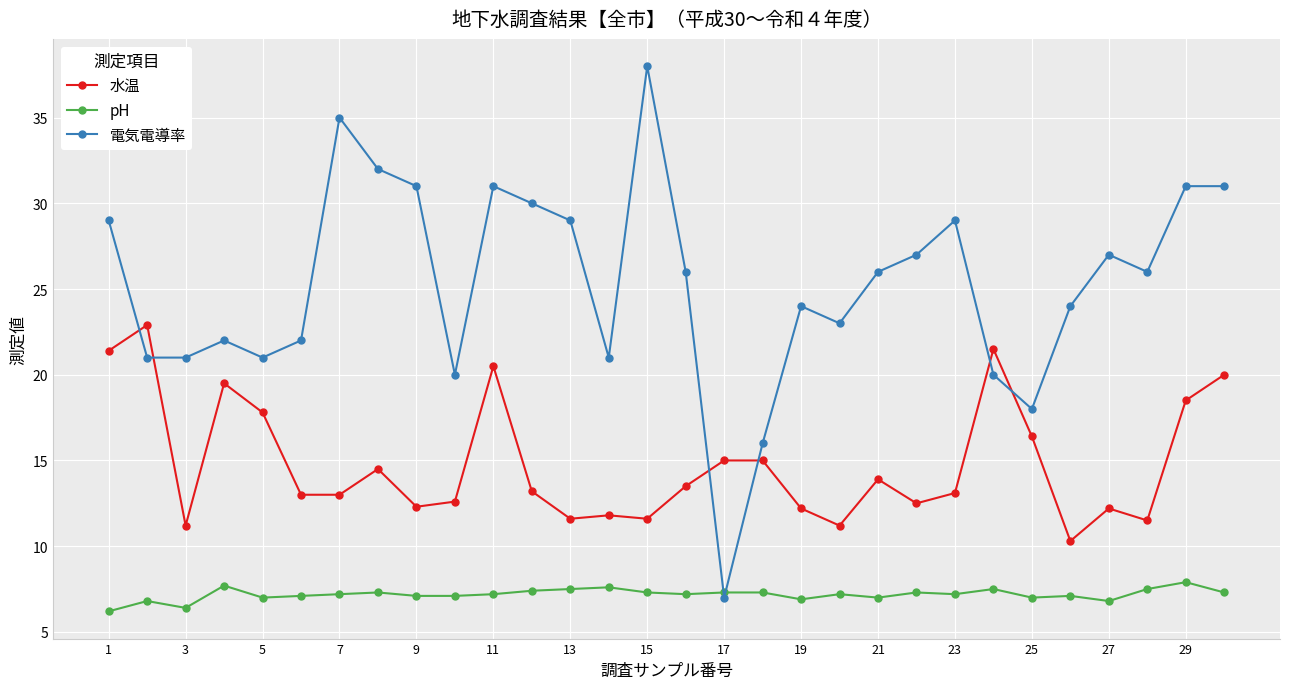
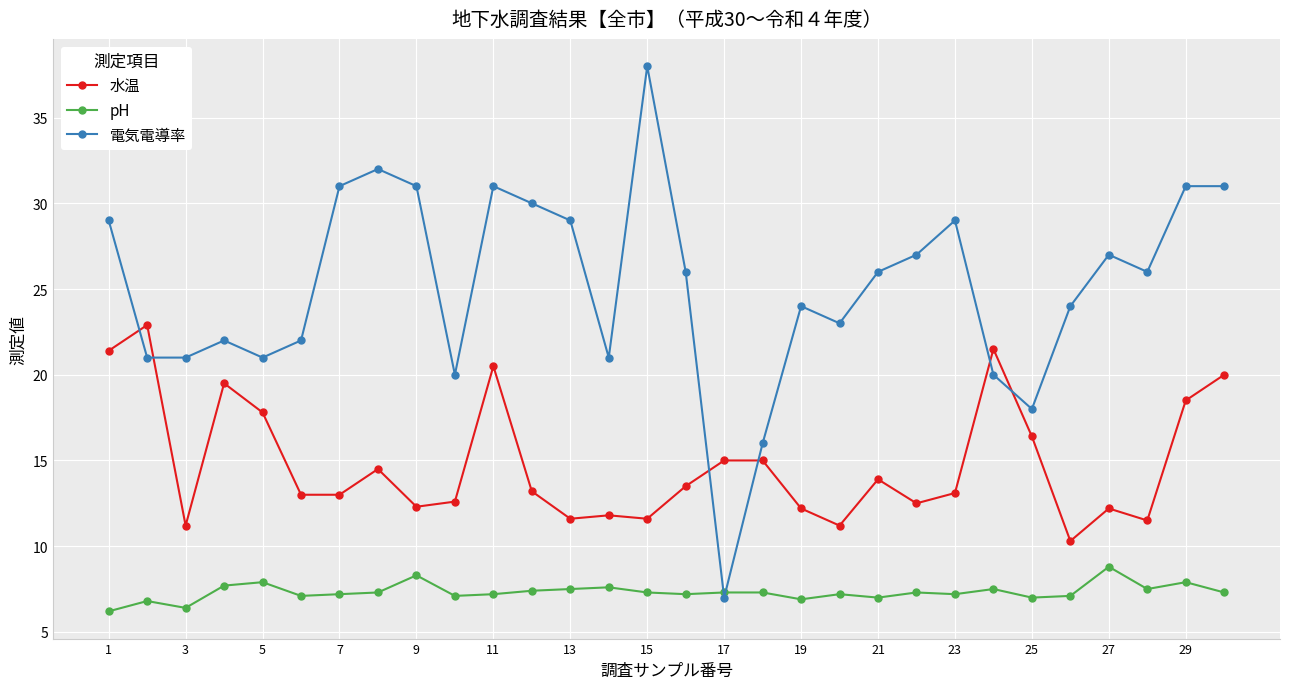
pH, 5: 7.0 -> 7.9
電気電導率, 7: 35 -> 31
pH, 9: 7.1 -> 8.3
pH, 27: 6.8 -> 8.8
